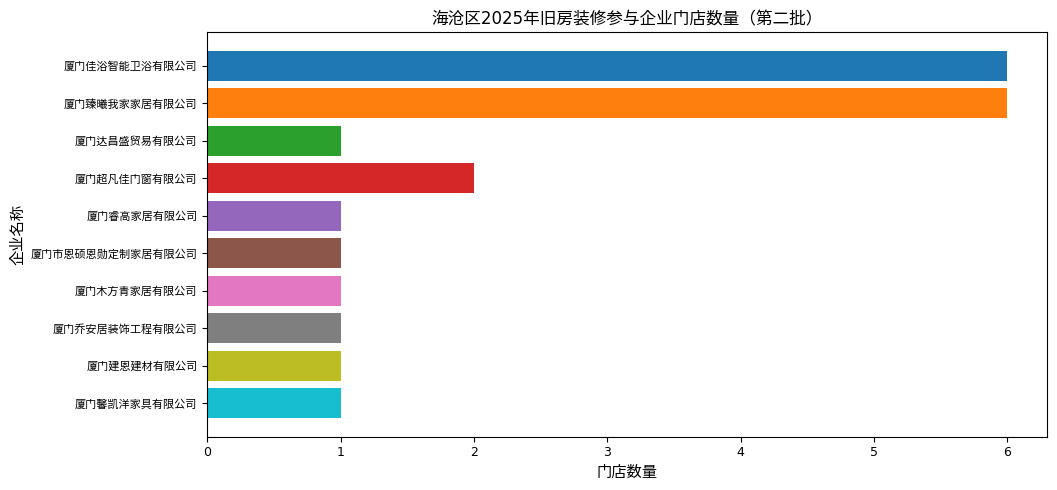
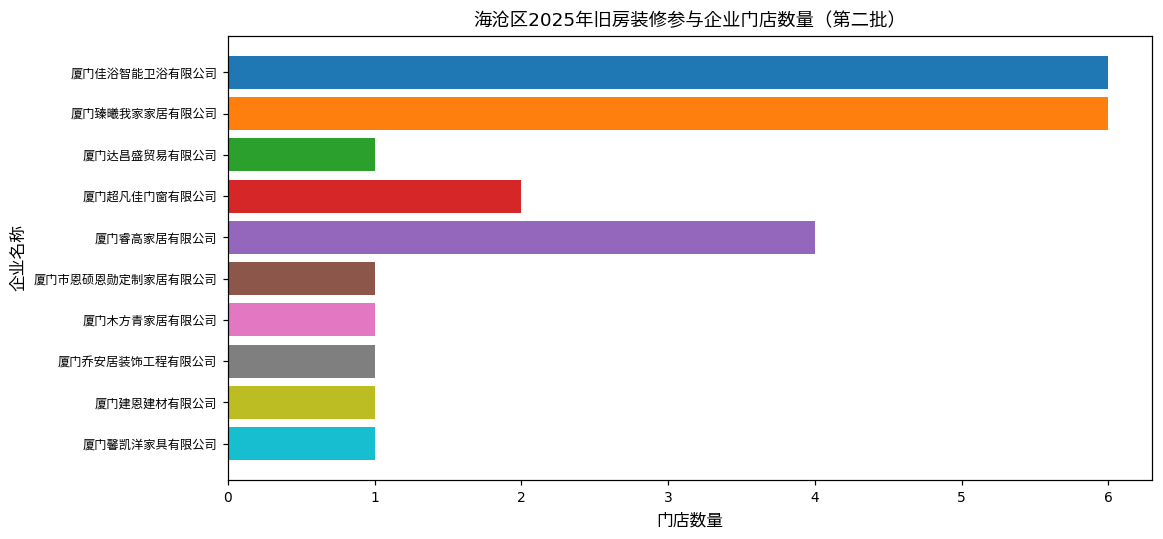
厦门睿高家居有限公司: 1 -> 4
